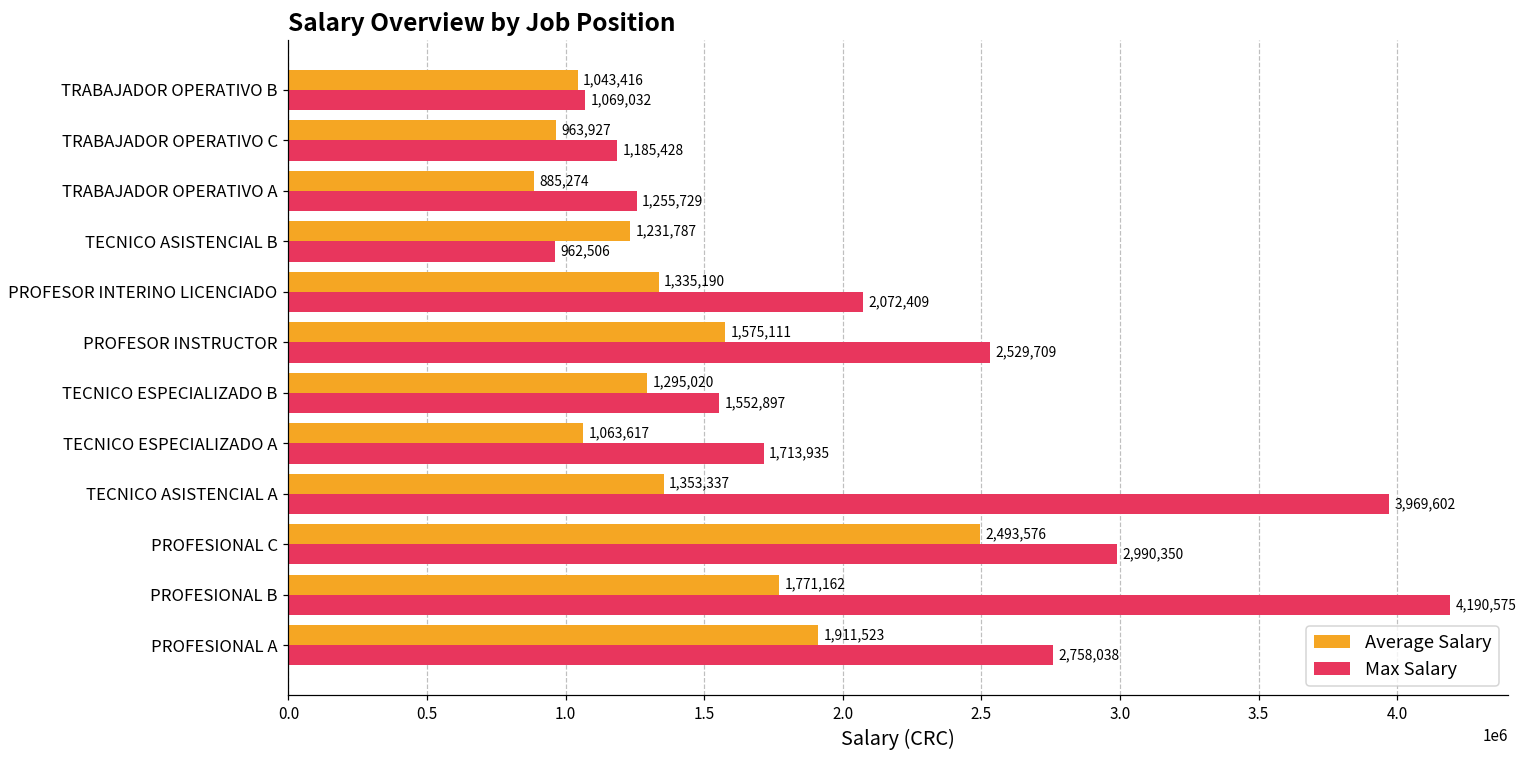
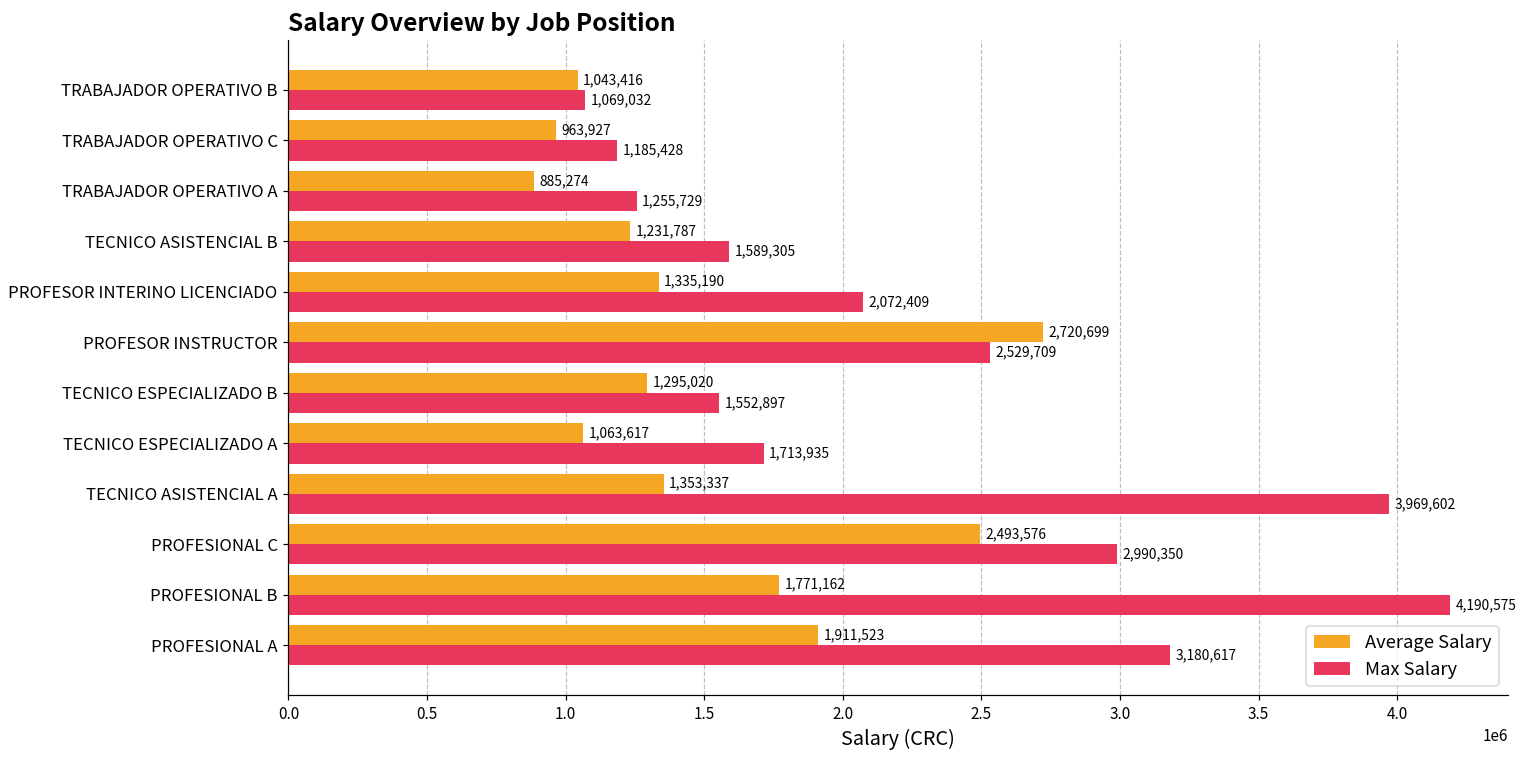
Max Salary, TECNICO ASISTENCIAL B: 962,506 -> 1,589,305
Average Salary, PROFESOR INSTRUCTOR: 1,575,111 -> 2,720,699
Max Salary, PROFESIONAL A: 2,758,038 -> 3,180,617
